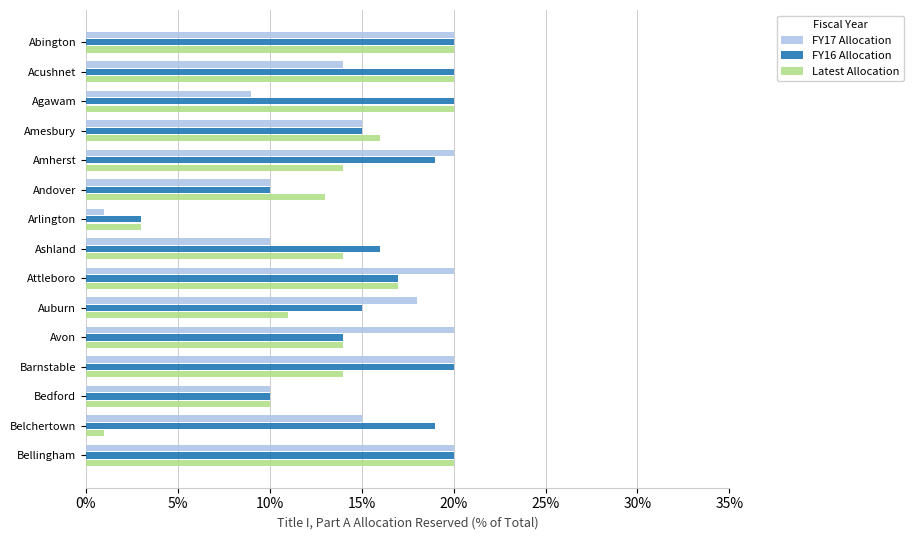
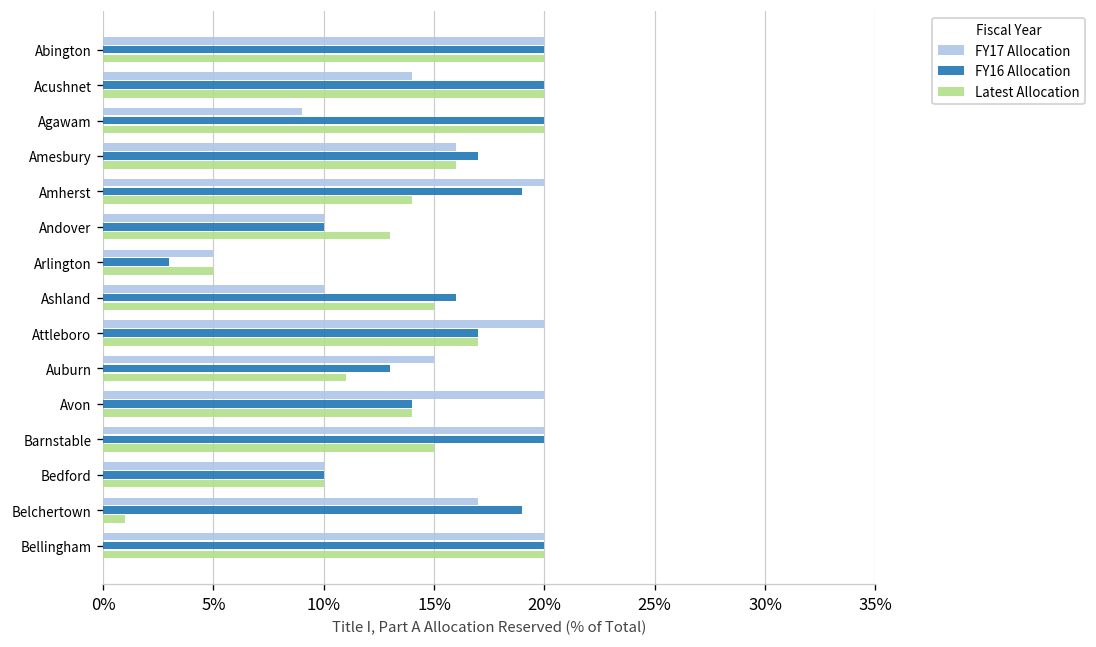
FY17 Allocation, Amesbury: 15.0% -> 16.0%
FY16 Allocation, Amesbury: 15.0% -> 17.0%
FY17 Allocation, Arlington: 1.0% -> 5.0%
Latest Allocation, Arlington: 3.0% -> 5.0%
Latest Allocation, Ashland: 14.0% -> 15.0%
FY17 Allocation, Auburn: 18.0% -> 15.0%
FY16 Allocation, Auburn: 15.0% -> 13.0%
Latest Allocation, Barnstable: 14.0% -> 15.0%
FY17 Allocation, Belchertown: 15.0% -> 17.0%
